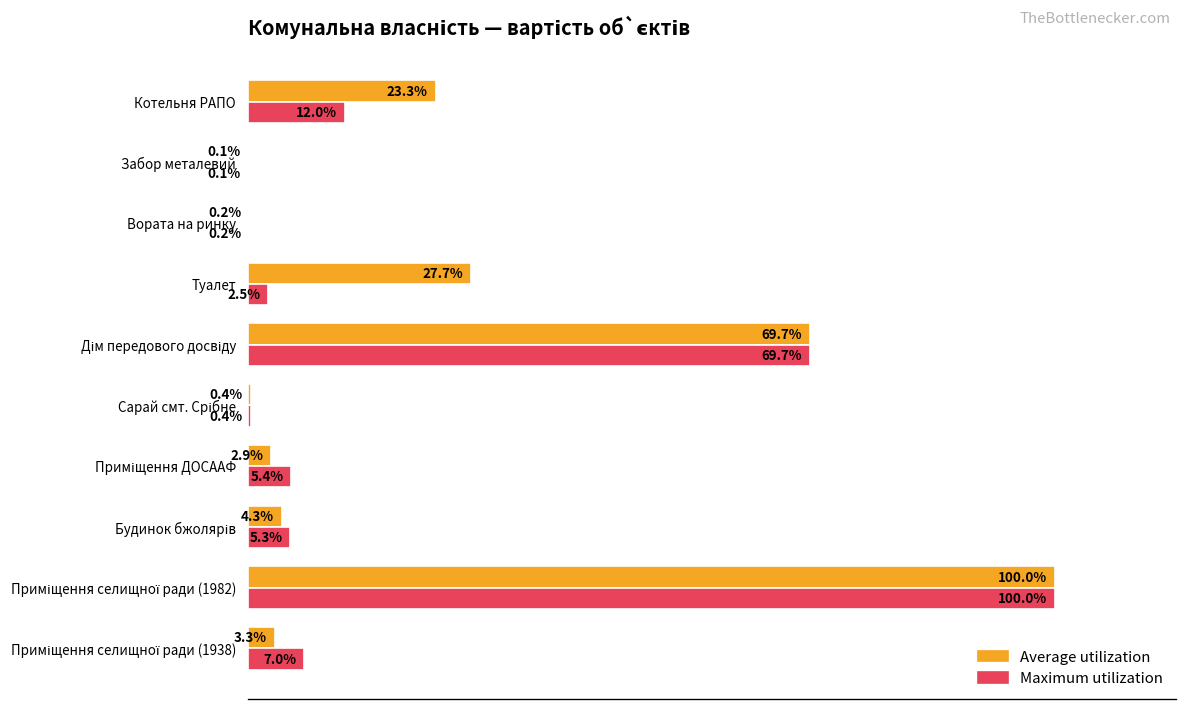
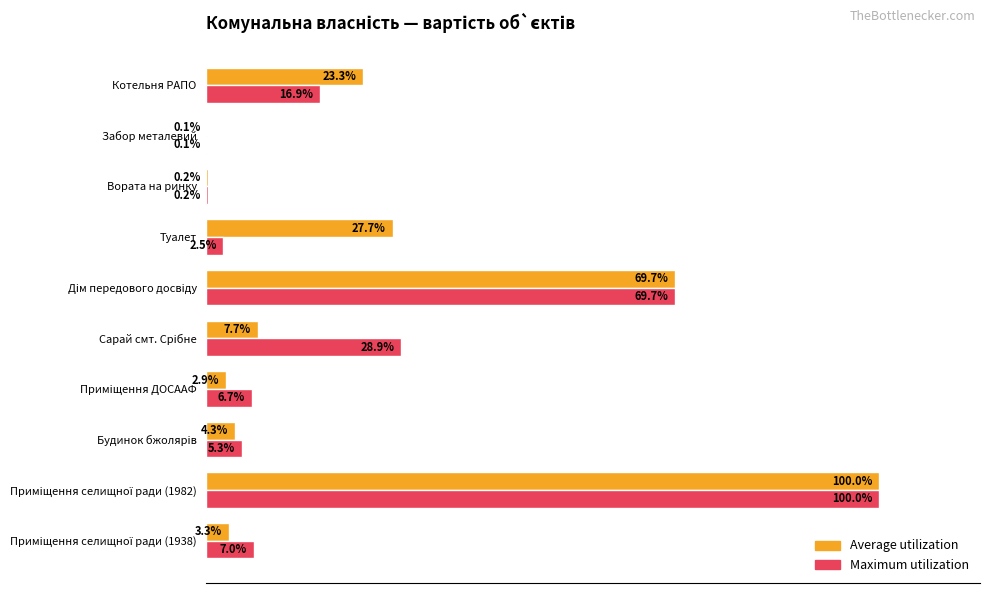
Maximum utilization, Котельня РАПО: 12.0% -> 16.9%
Average utilization, Сарай смт. Срібне: 0.4% -> 7.7%
Maximum utilization, Сарай смт. Срібне: 0.4% -> 28.9%
Maximum utilization, Приміщення ДОСААФ: 5.4% -> 6.7%
